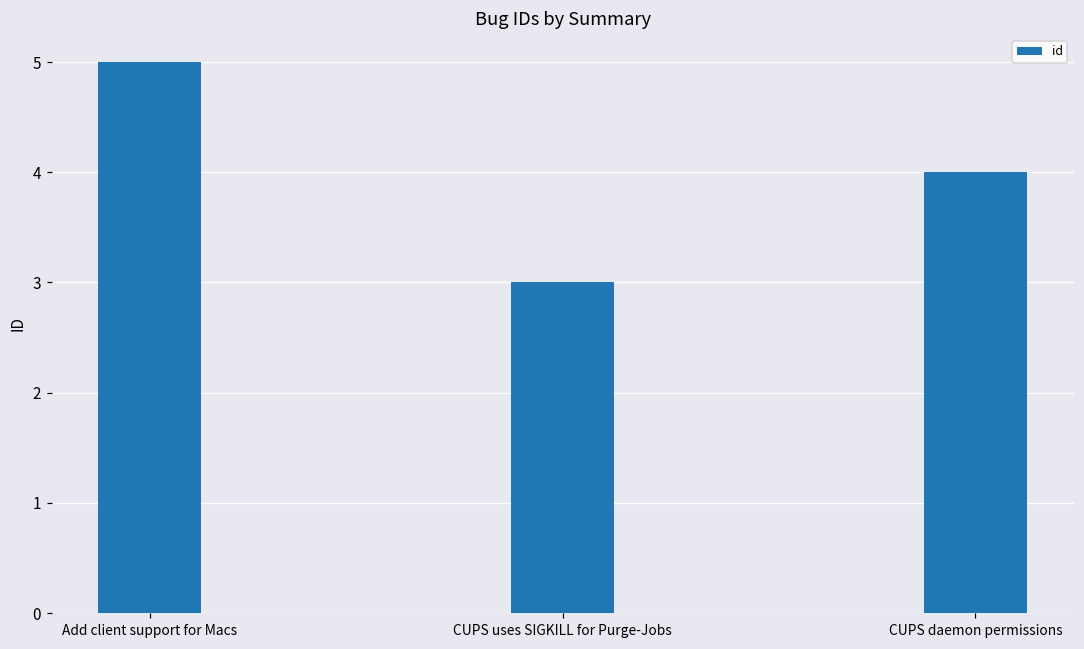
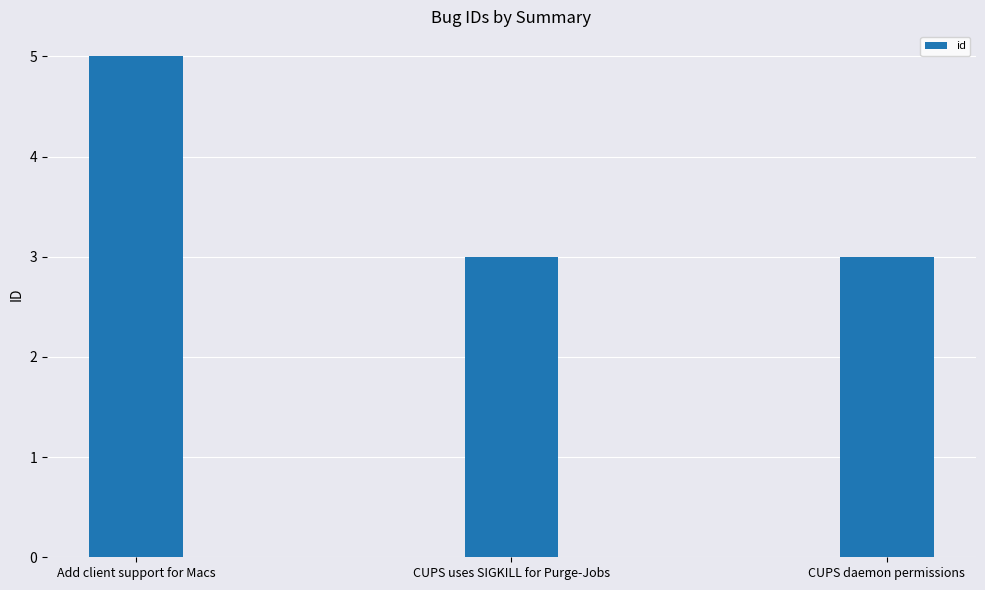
CUPS daemon permissions: 4 -> 3
